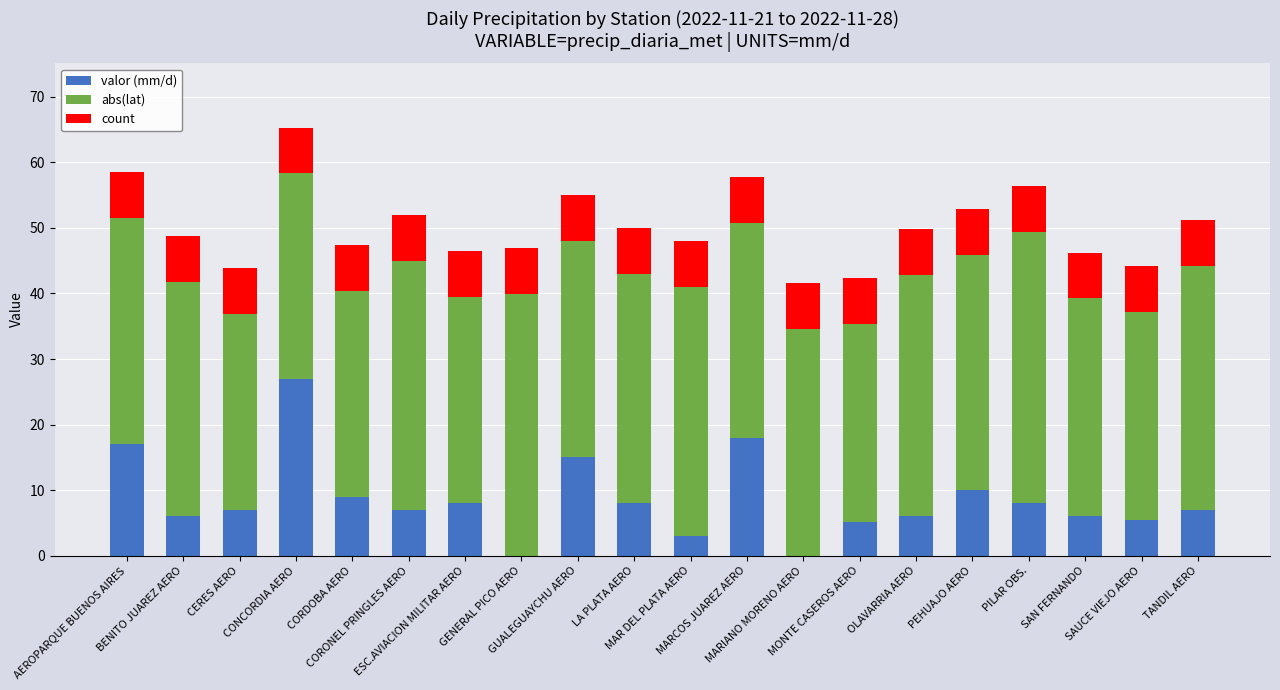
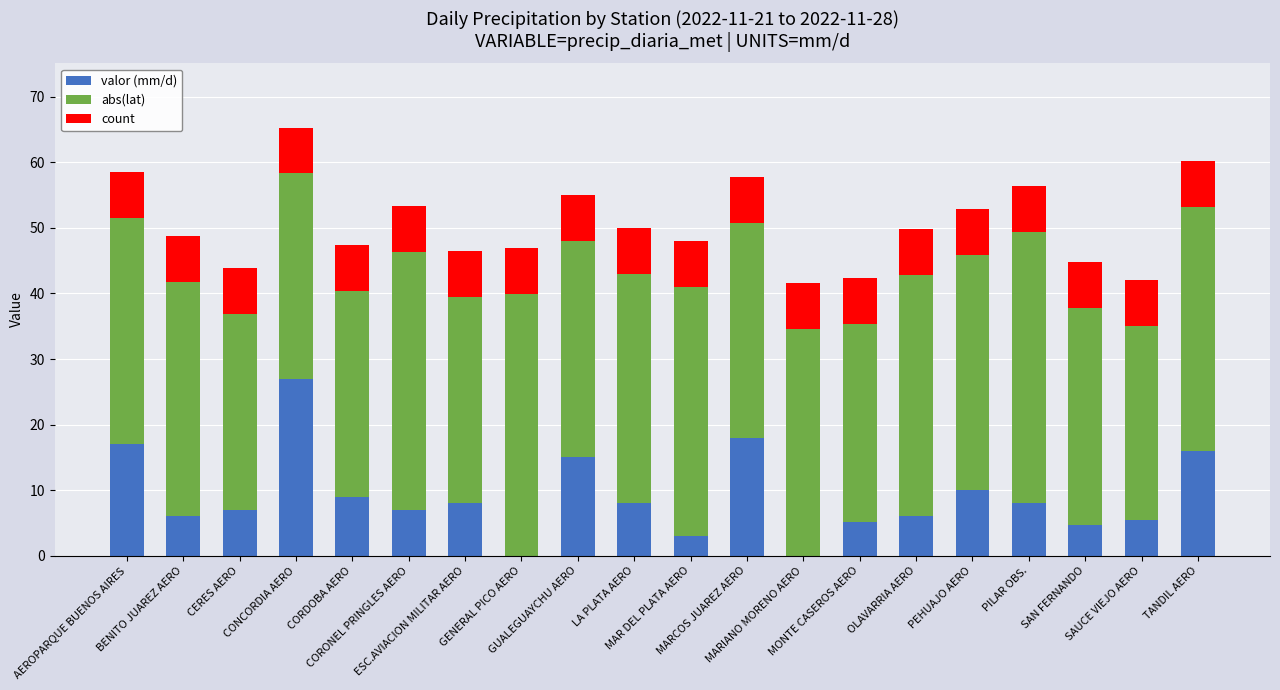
abs(lat), CORONEL PRINGLES AERO: 38 -> 39
valor (mm/d), SAN FERNANDO: 6 -> 5
abs(lat), SAUCE VIEJO AERO: 32 -> 30
valor (mm/d), TANDIL AERO: 7 -> 16
